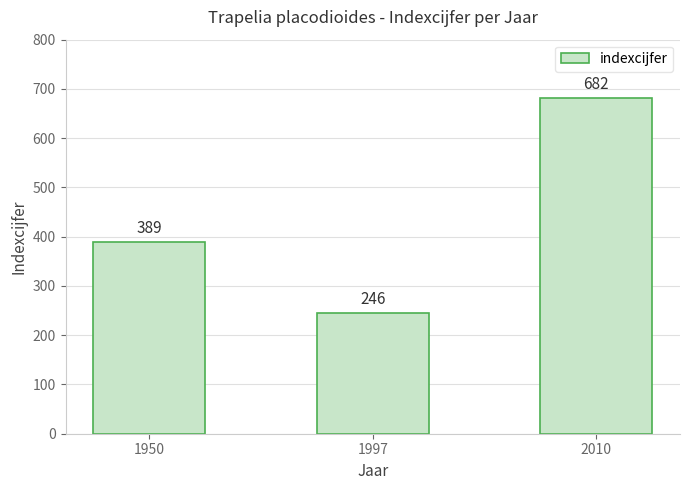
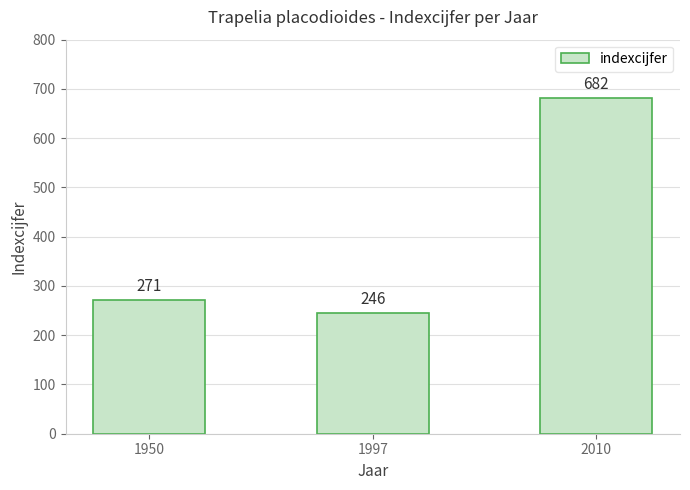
1950: 389 -> 271
